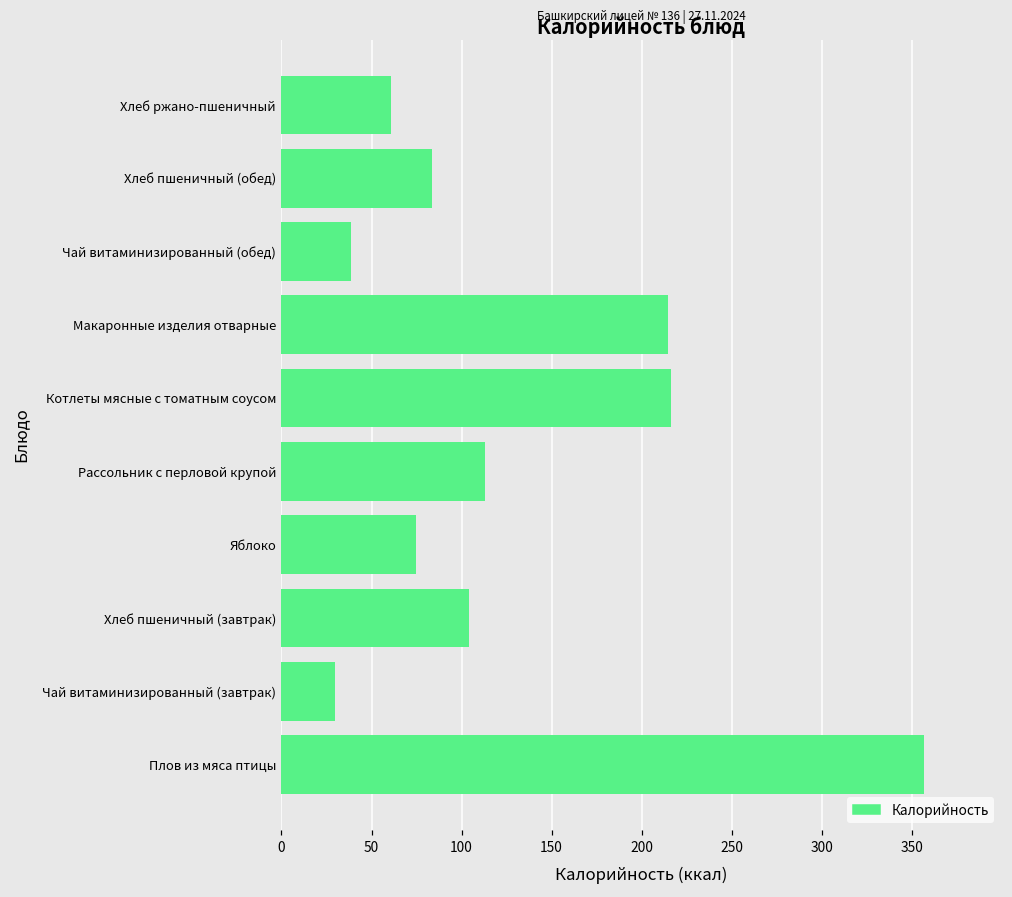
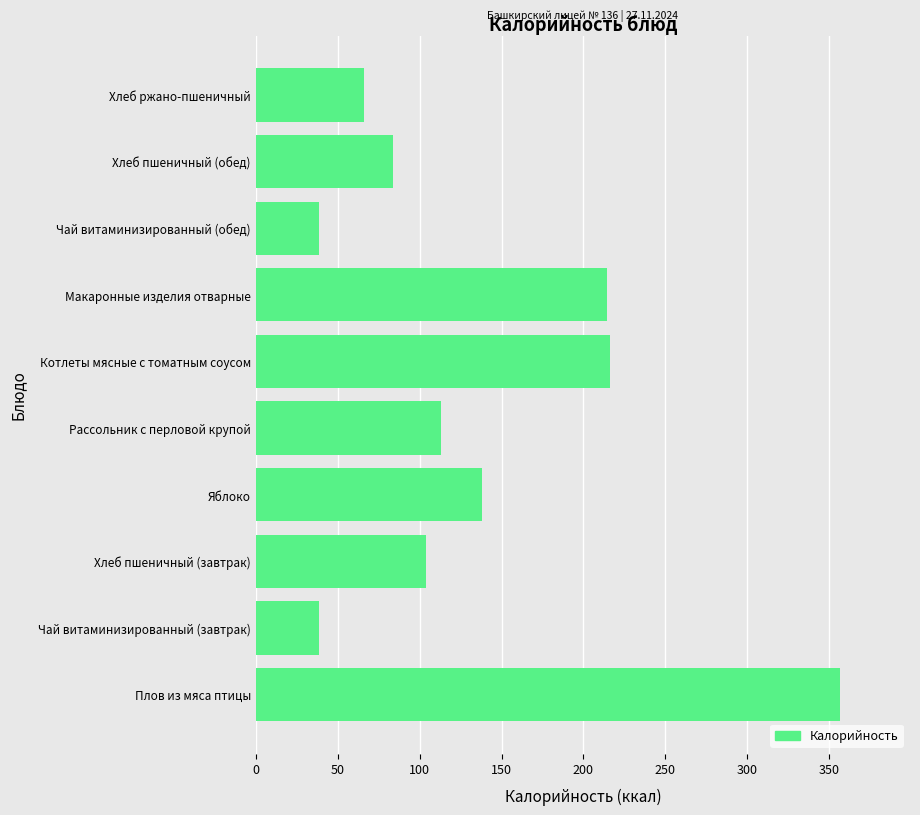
Хлеб ржано-пшеничный: 61 -> 66
Яблоко: 75 -> 138
Чай витаминизированный (завтрак): 30 -> 39
